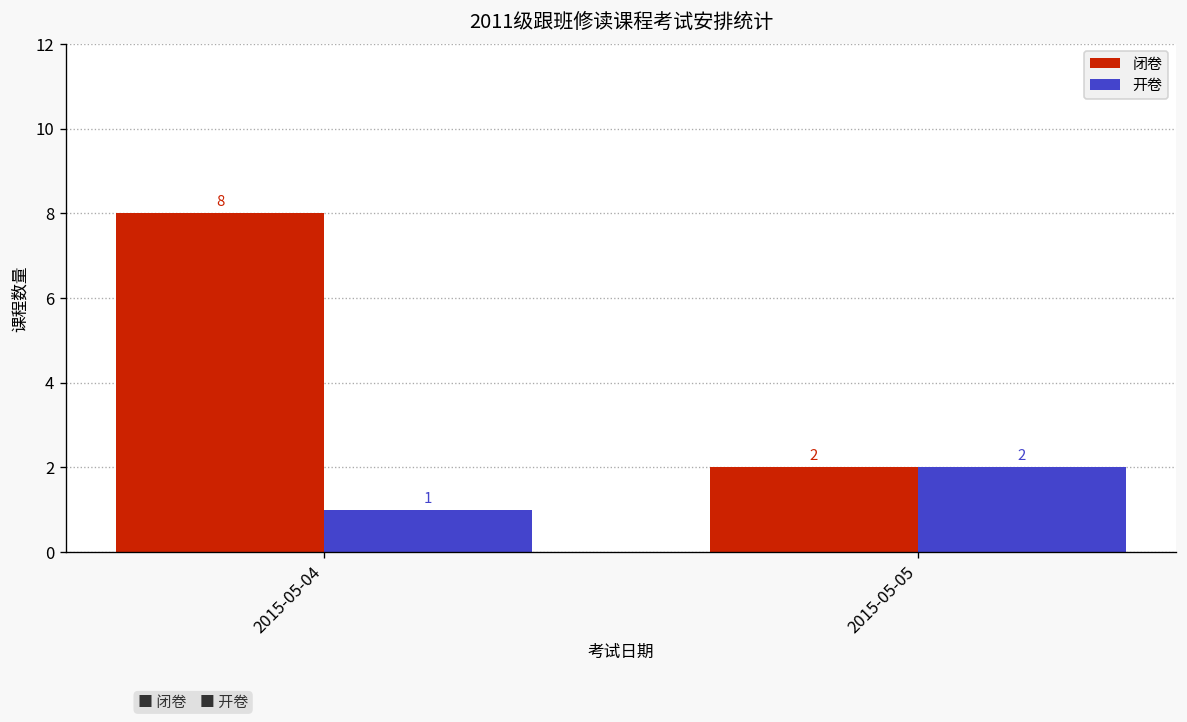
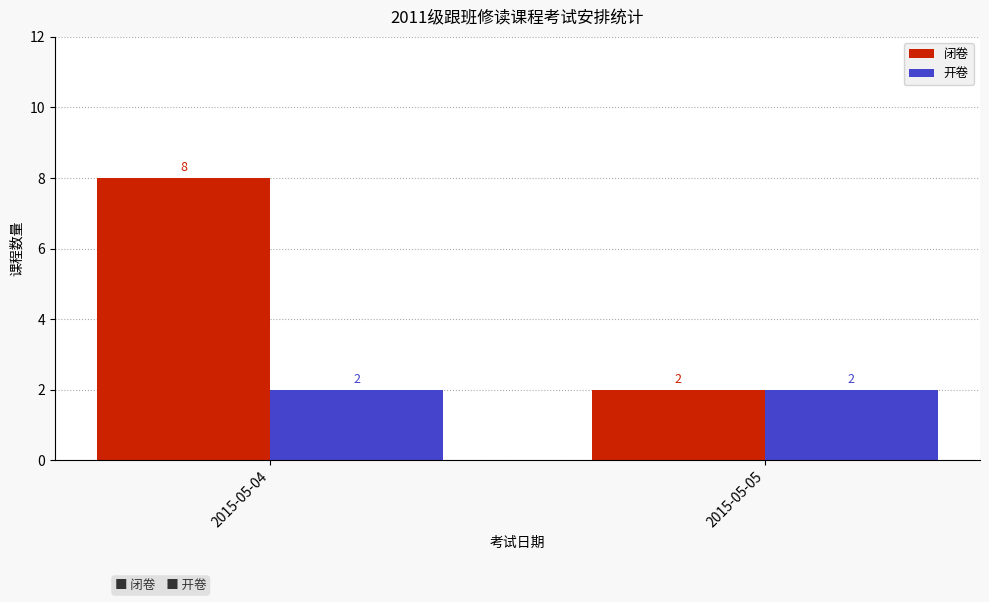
开卷, 2015-05-04: 1 -> 2
